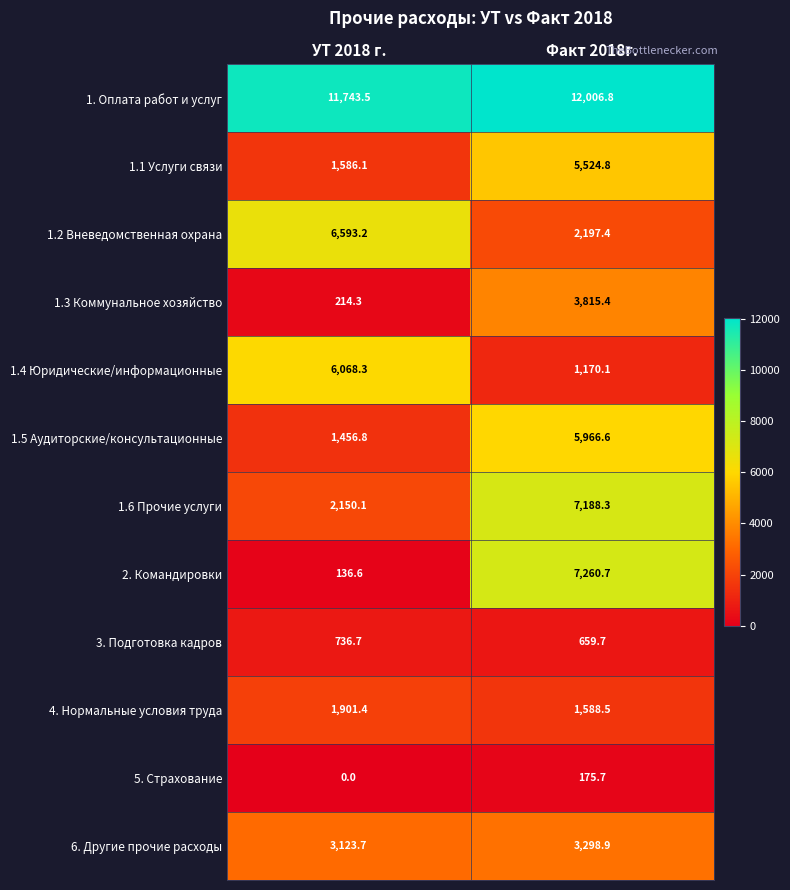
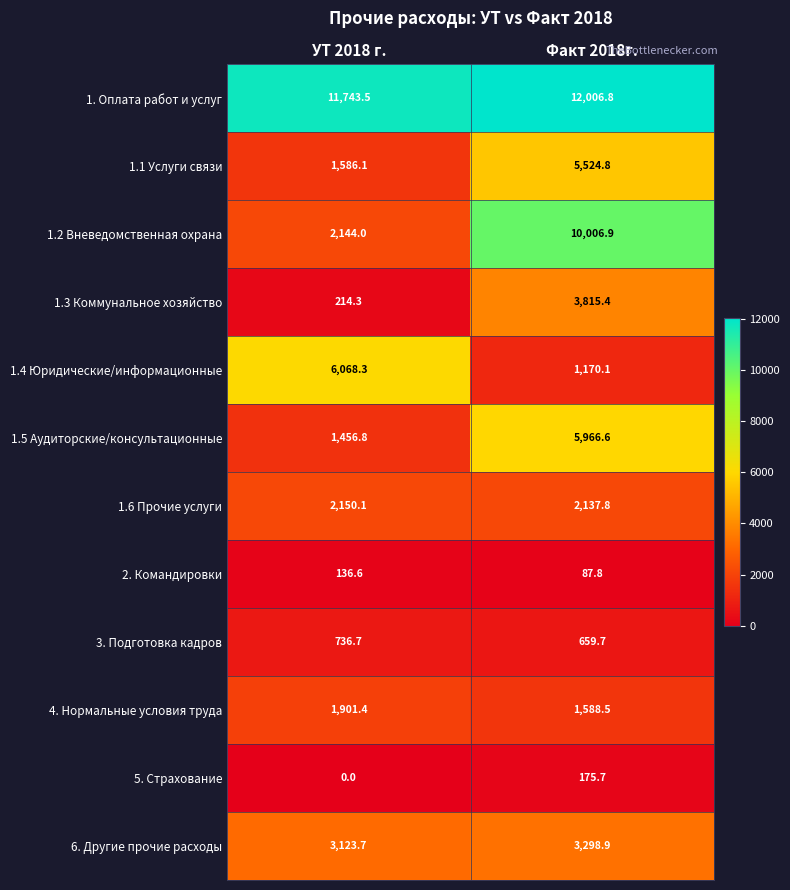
1.2 Вневедомственная охрана, УТ 2018 г.: 6,593.2 -> 2,144.0
1.2 Вневедомственная охрана, Факт 2018г.: 2,197.4 -> 10,006.9
1.6 Прочие услуги, Факт 2018г.: 7,188.3 -> 2,137.8
2. Командировки, Факт 2018г.: 7,260.7 -> 87.8
